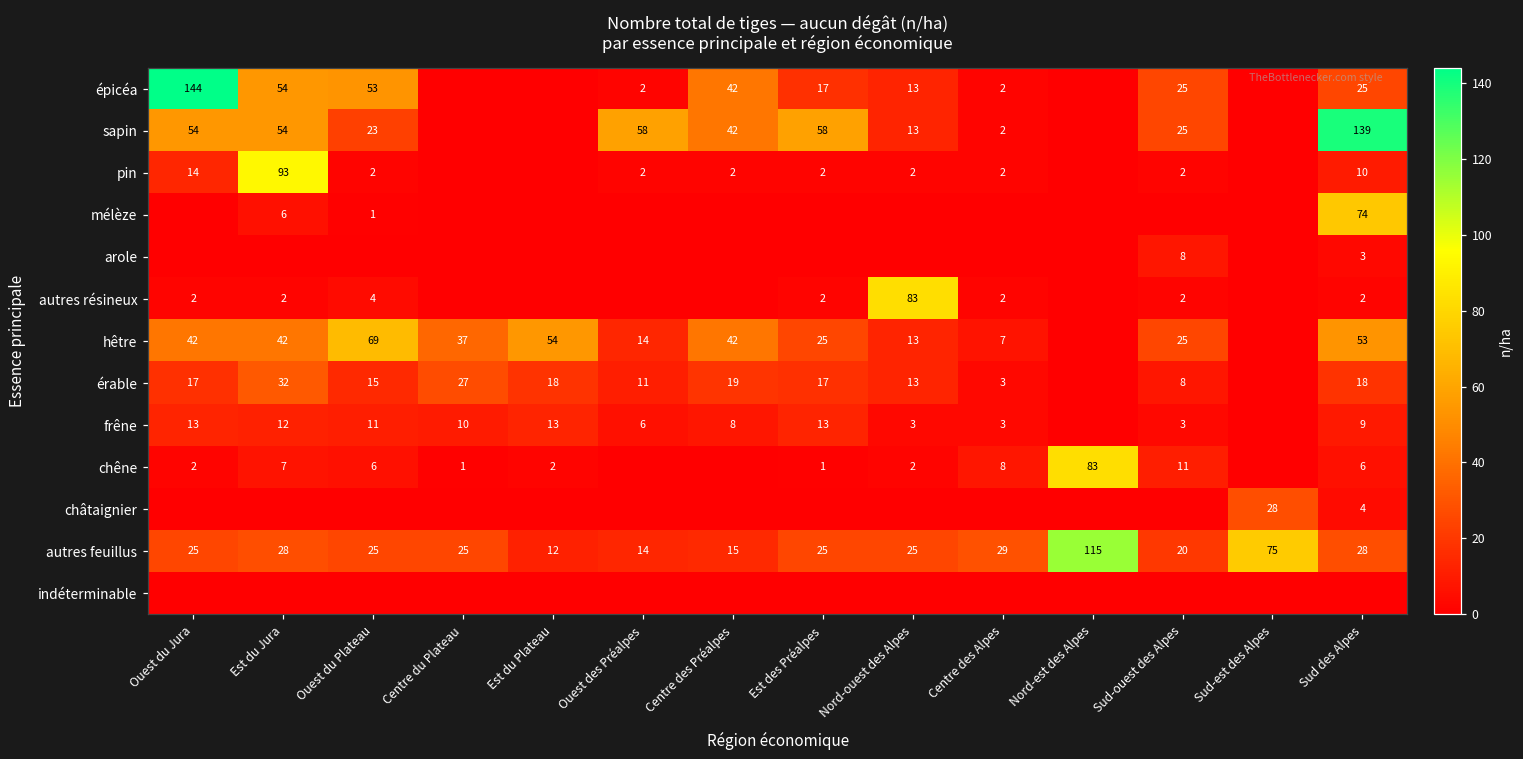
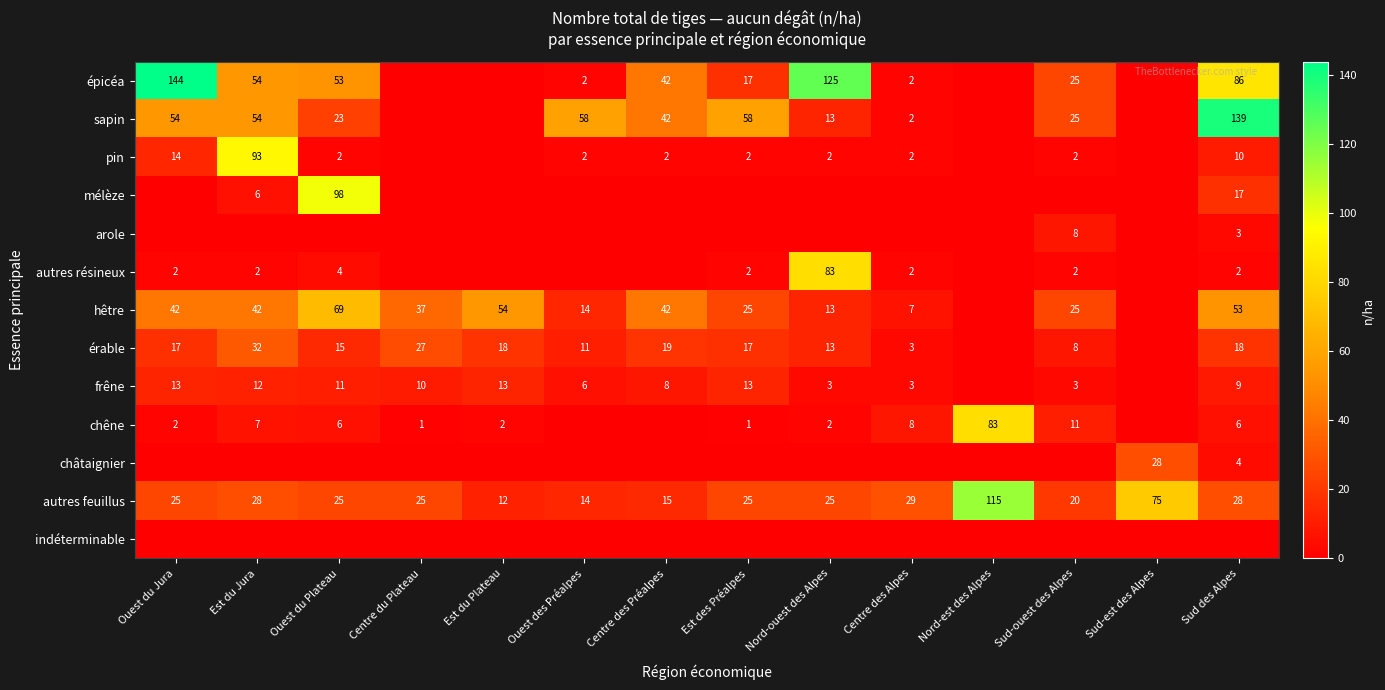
épicéa, Nord-ouest des Alpes: 13 -> 125
épicéa, Sud des Alpes: 25 -> 86
mélèze, Ouest du Plateau: 1 -> 98
mélèze, Sud des Alpes: 74 -> 17
